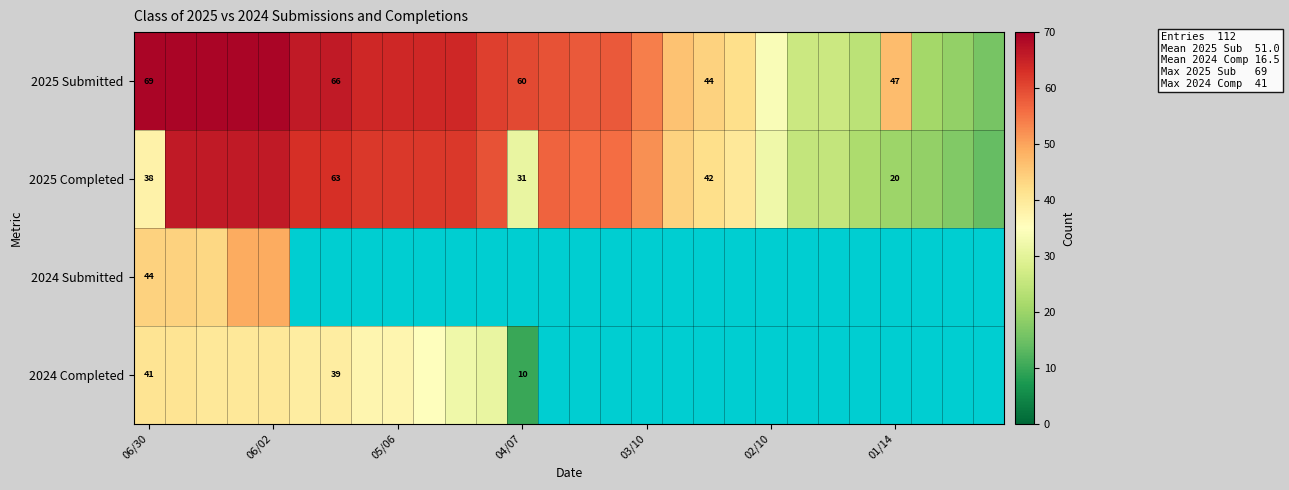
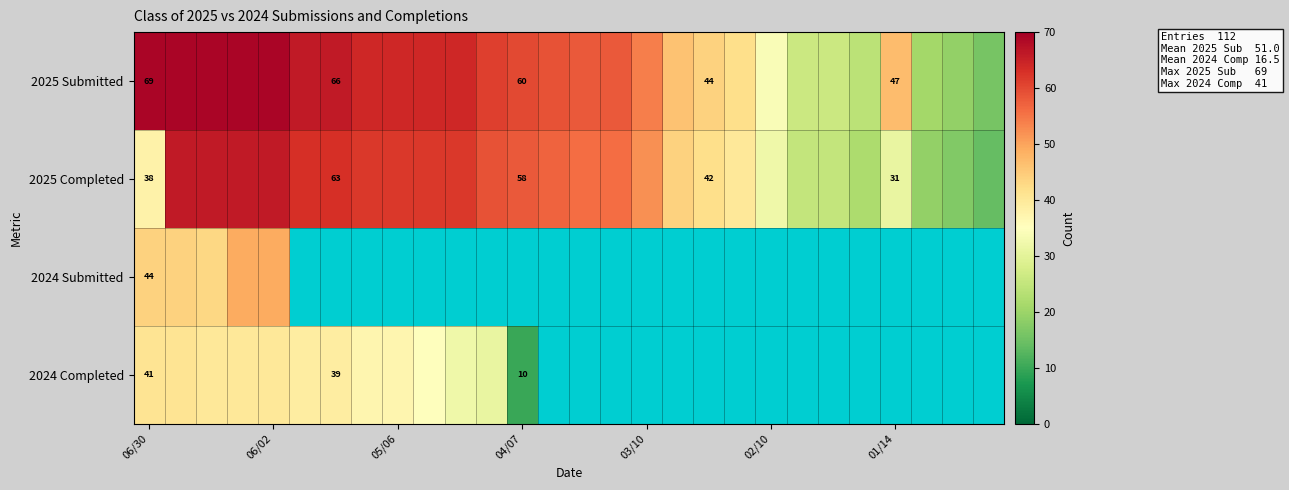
2025 Completed, 04/07: 31 -> 58
2025 Completed, 01/14: 20 -> 31
